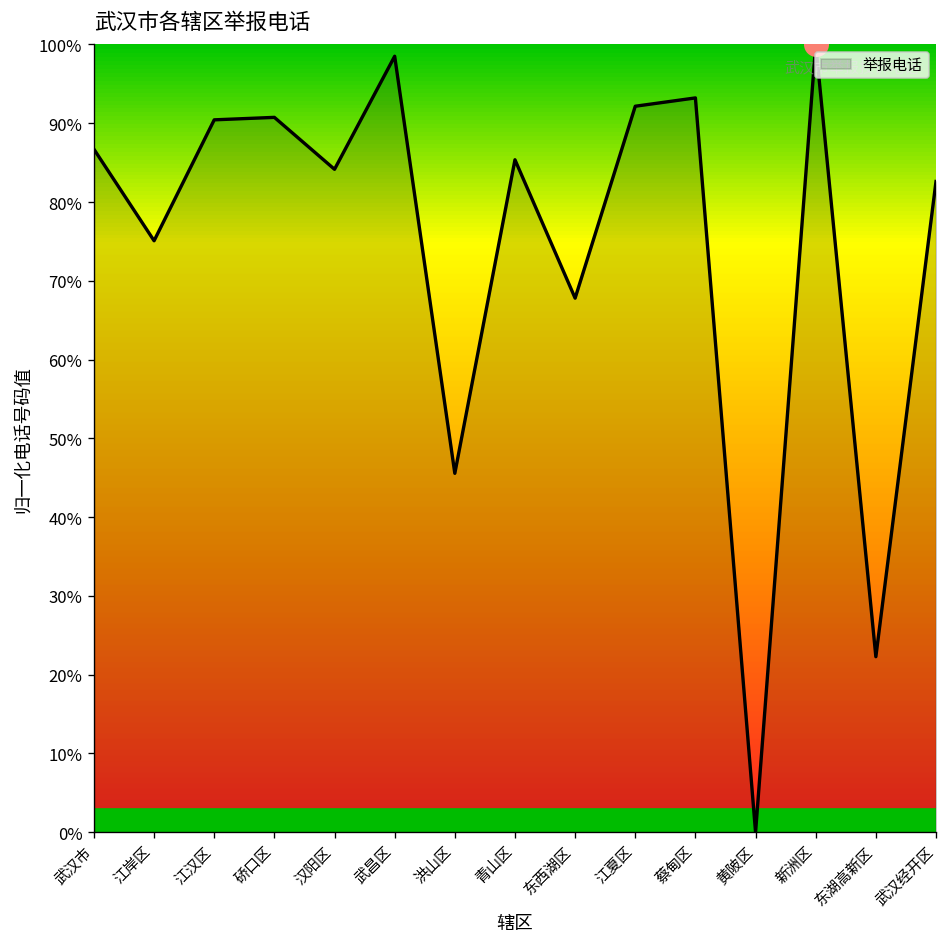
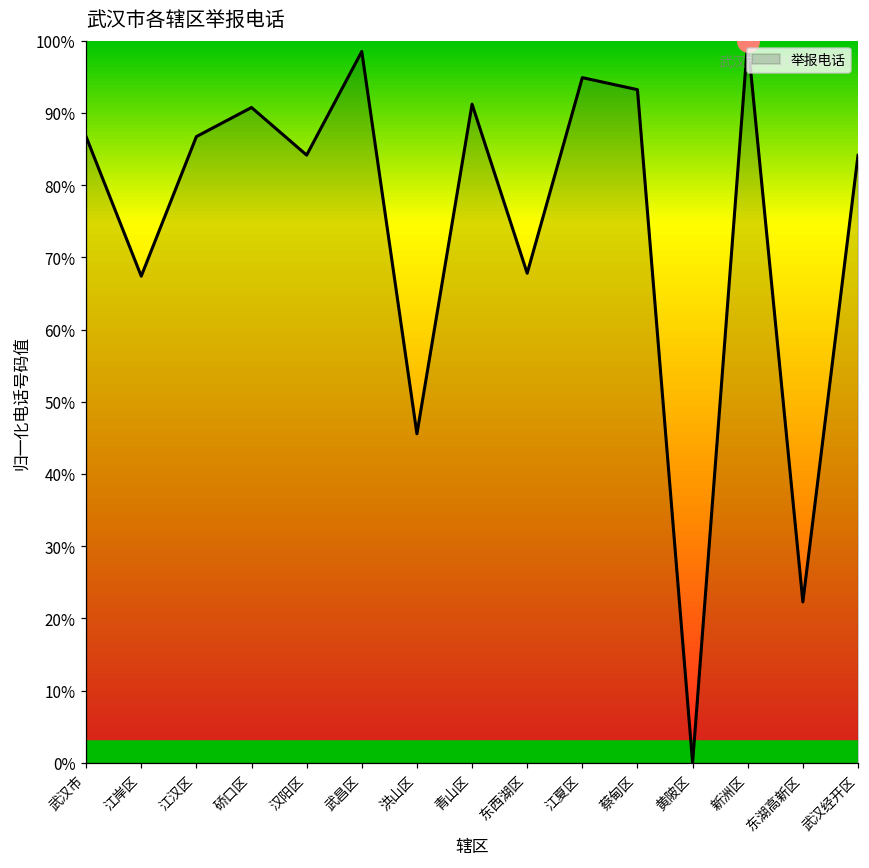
举报电话, 江岸区: 75% -> 67%
举报电话, 江汉区: 90% -> 87%
举报电话, 青山区: 85% -> 91%
举报电话, 江夏区: 92% -> 95%
举报电话, 武汉经开区: 83% -> 84%
